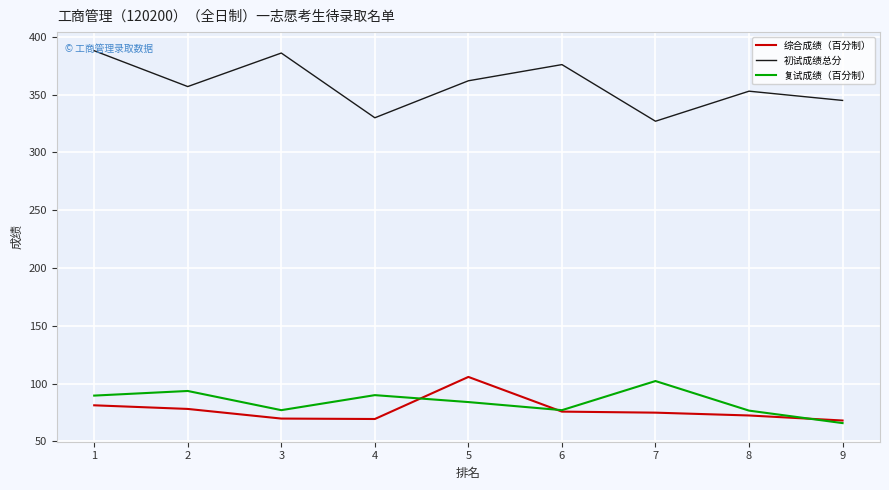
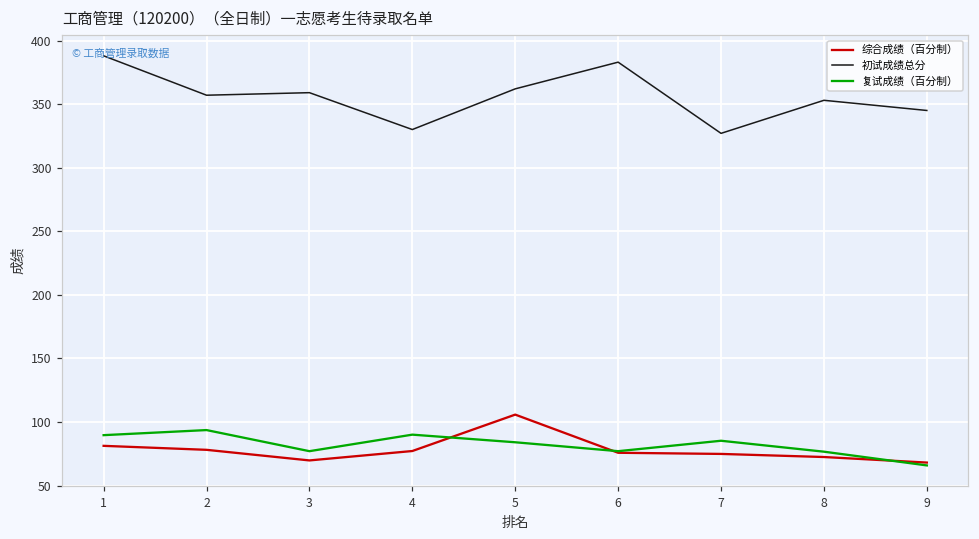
初试成绩总分, 3: 386 -> 359
综合成绩（百分制）, 4: 69 -> 77
初试成绩总分, 6: 376 -> 383
复试成绩（百分制）, 7: 102 -> 85
